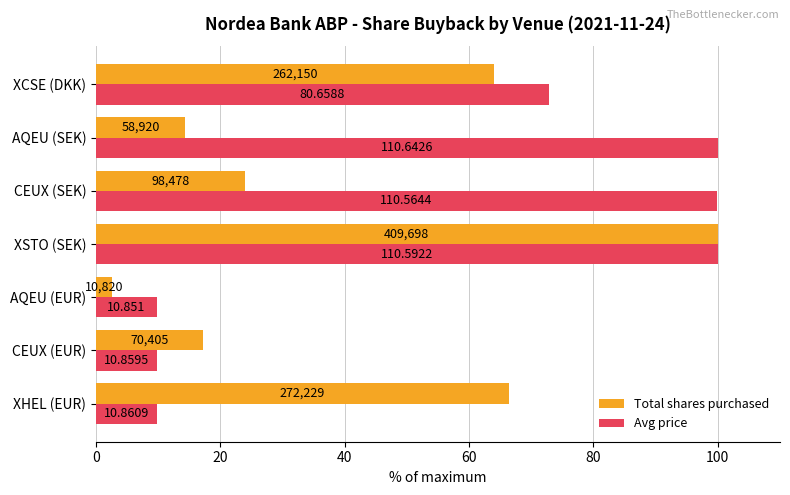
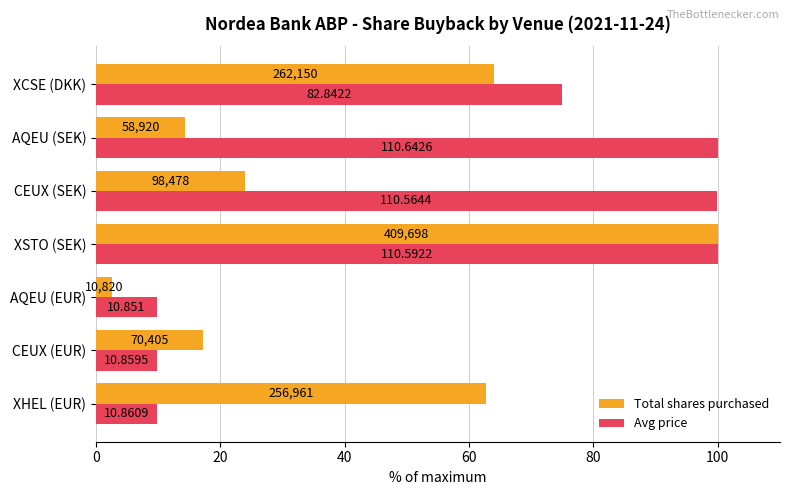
Avg price, XCSE (DKK): 80.6588 -> 82.8422
Total shares purchased, XHEL (EUR): 272,229 -> 256,961
